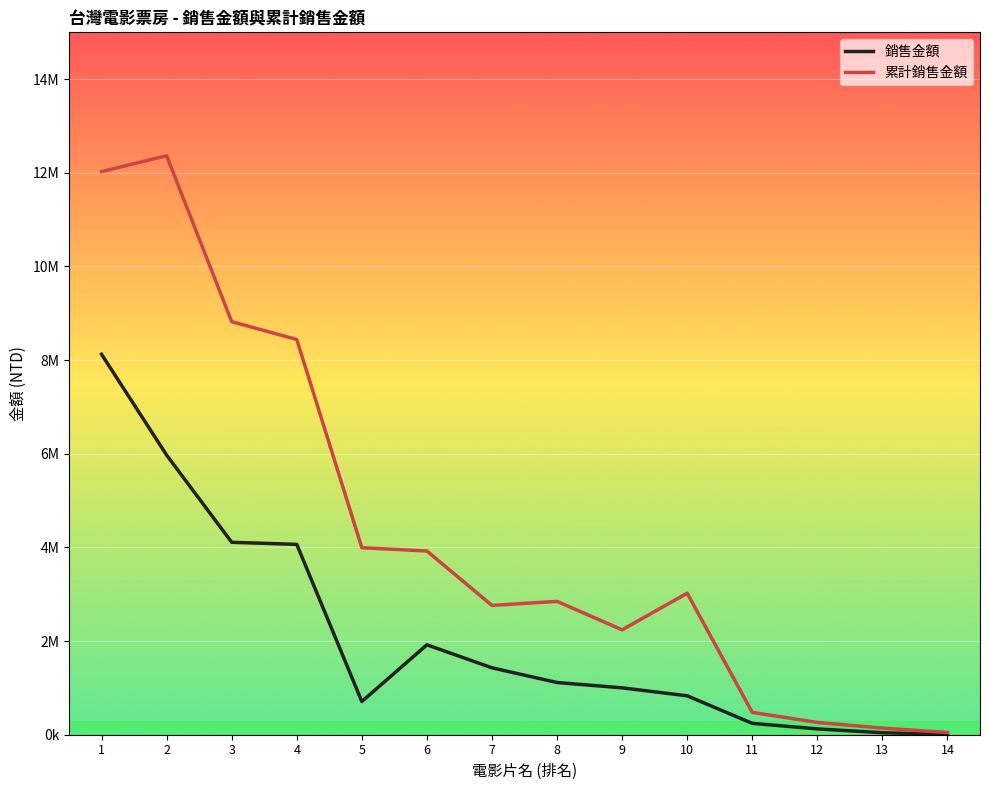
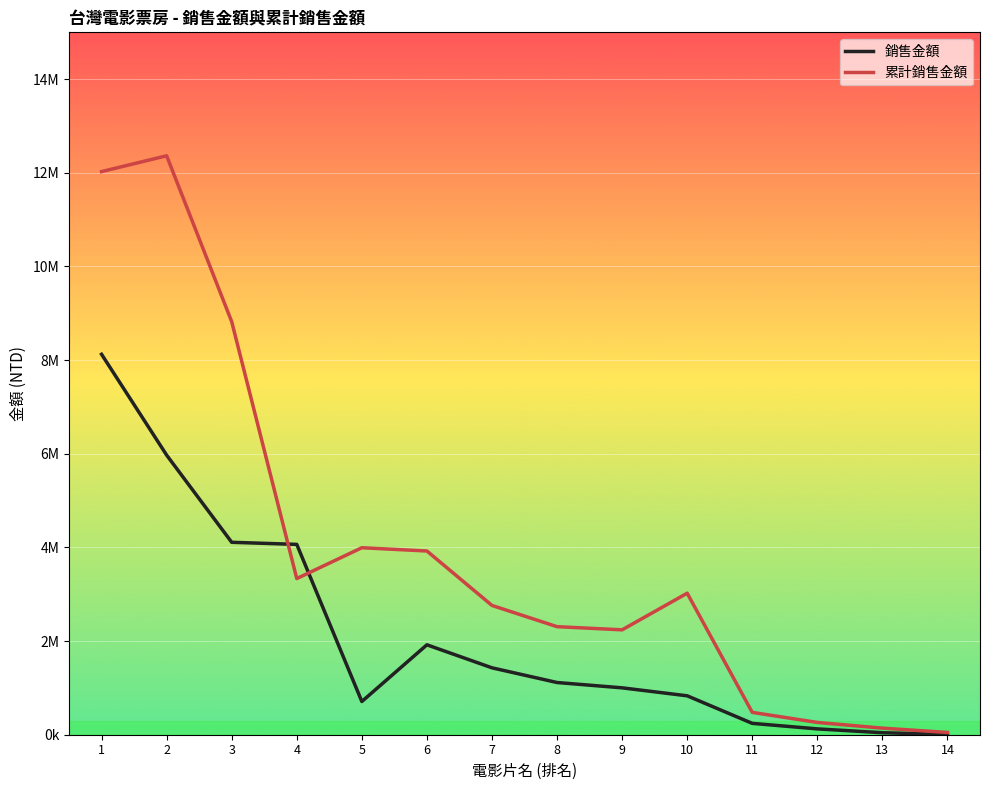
累計銷售金額, 4: 8400000 -> 3300000
累計銷售金額, 8: 2800000 -> 2300000
